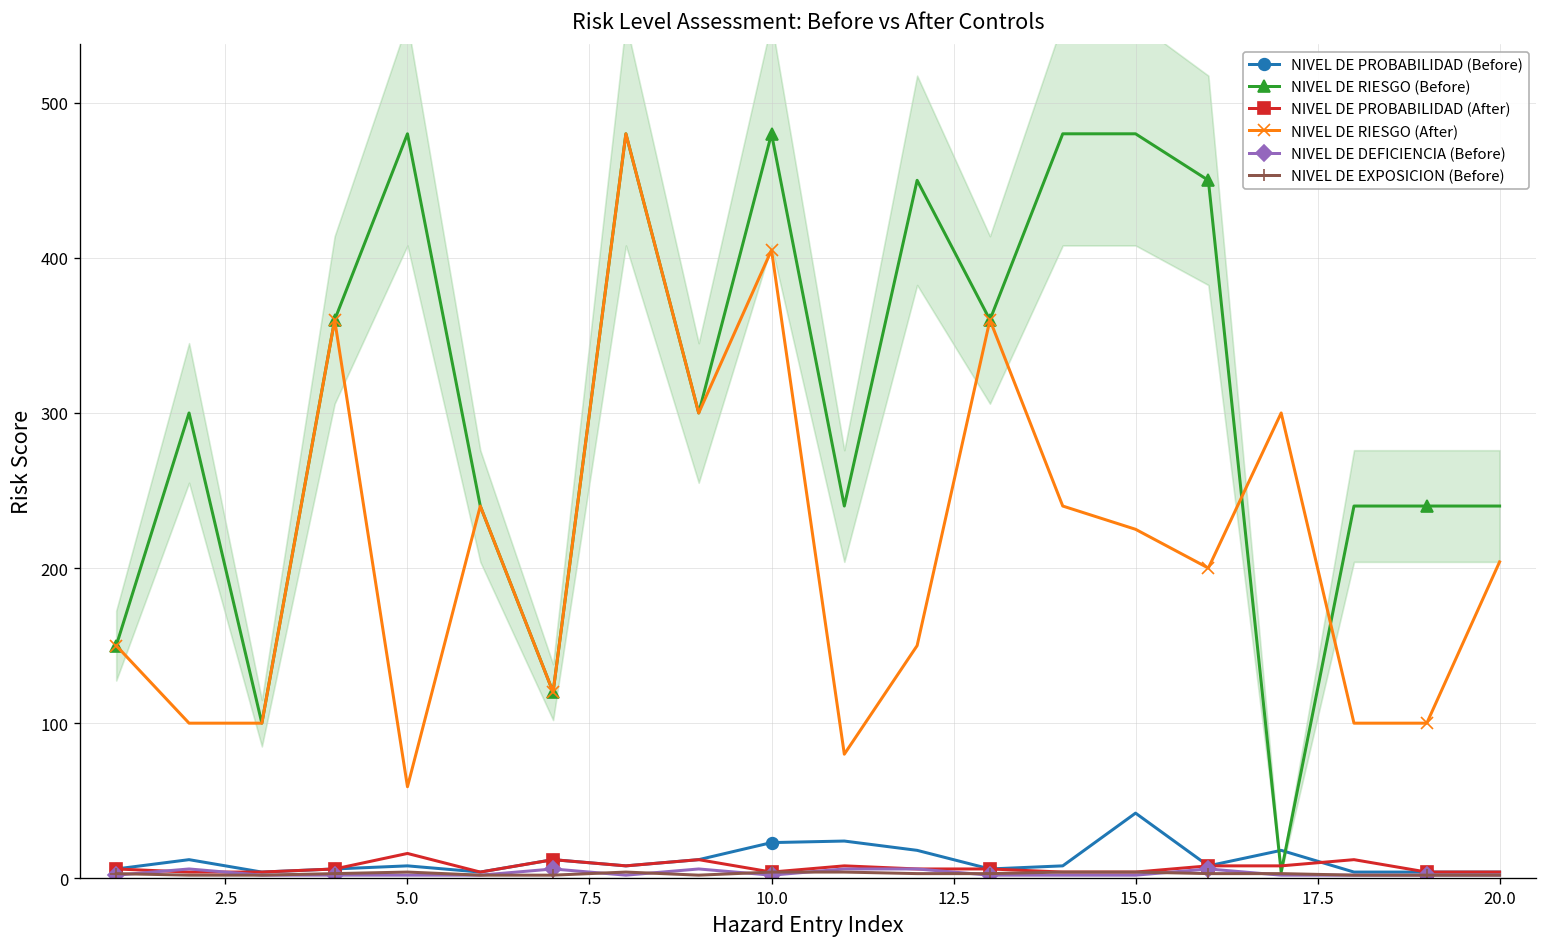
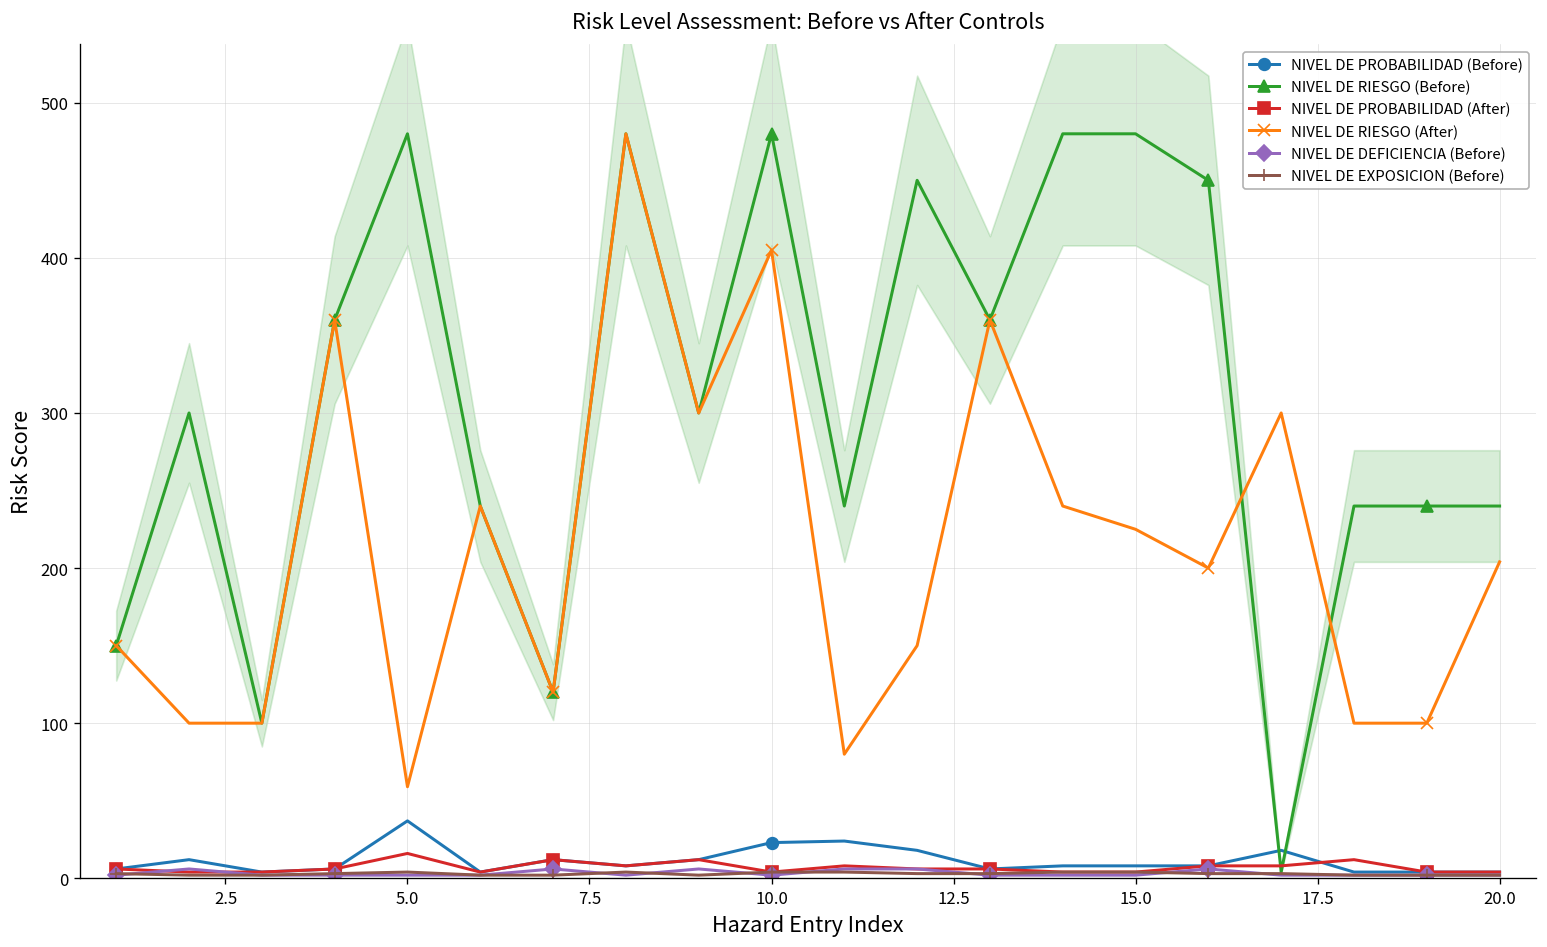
NIVEL DE PROBABILIDAD (Before), 5.0: 8 -> 37
NIVEL DE PROBABILIDAD (Before), 15.0: 42 -> 8
